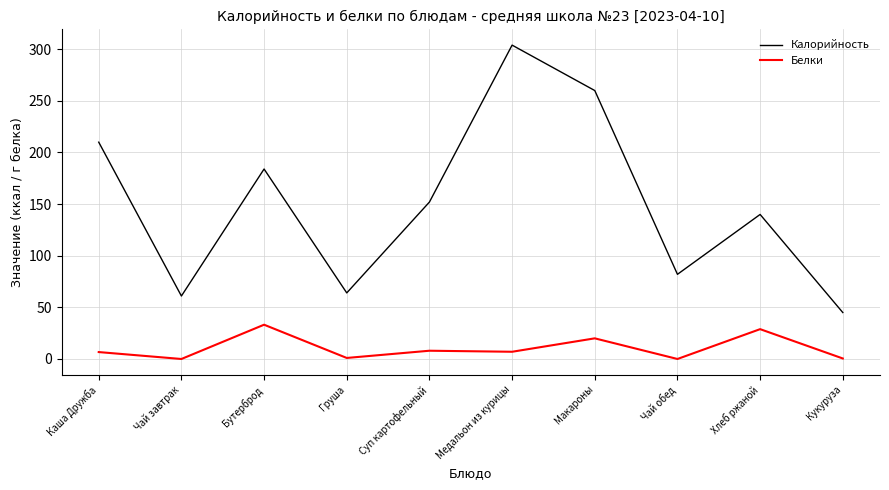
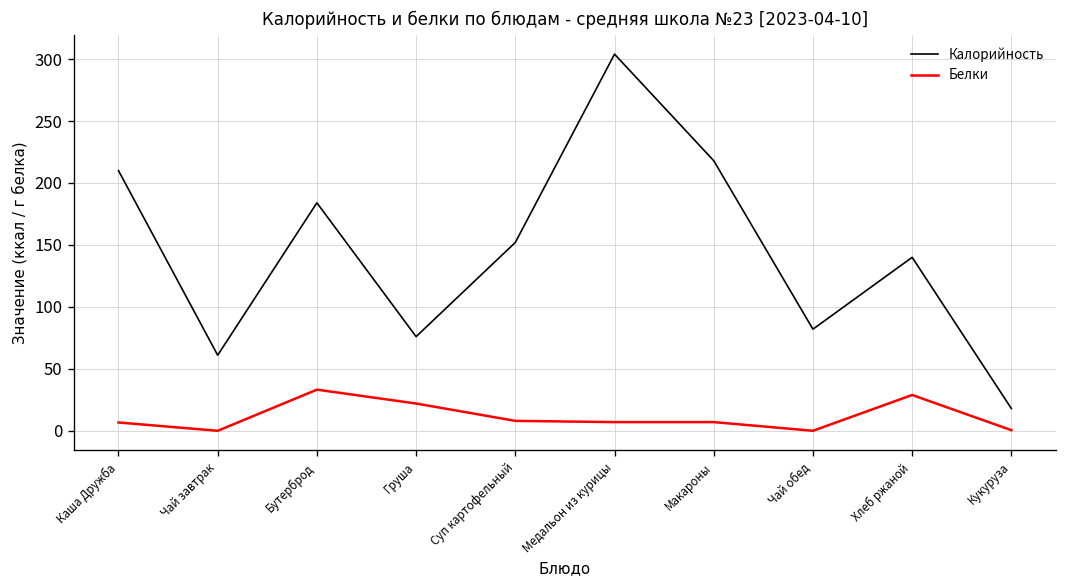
Калорийность, Груша: 64 -> 76
Белки, Груша: 1 -> 22
Калорийность, Макароны: 260 -> 218
Белки, Макароны: 20 -> 7
Калорийность, Кукуруза: 45 -> 18
